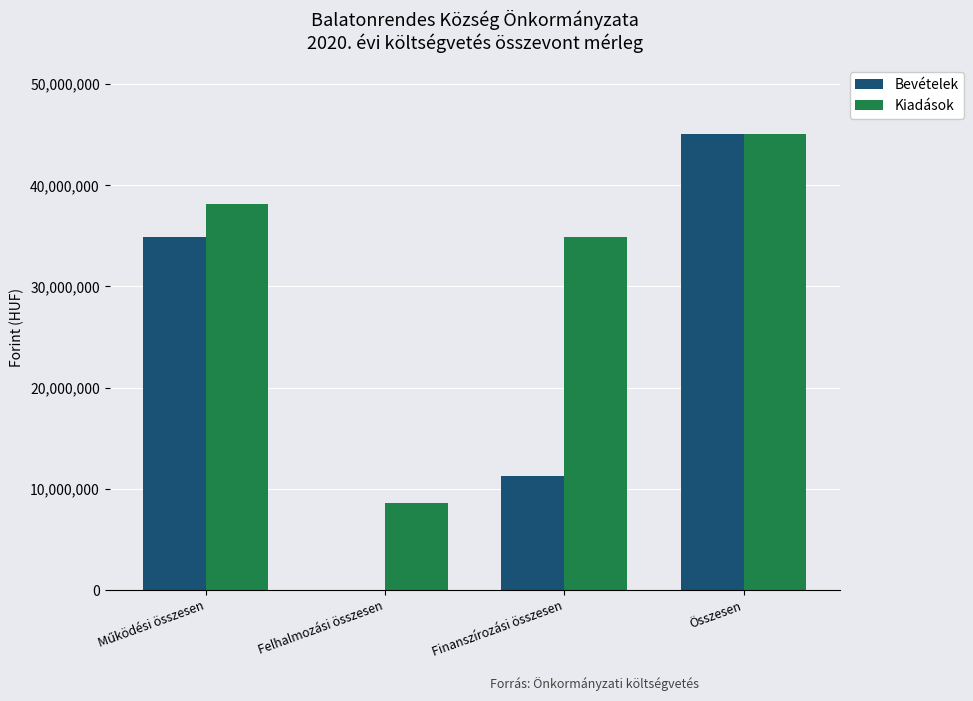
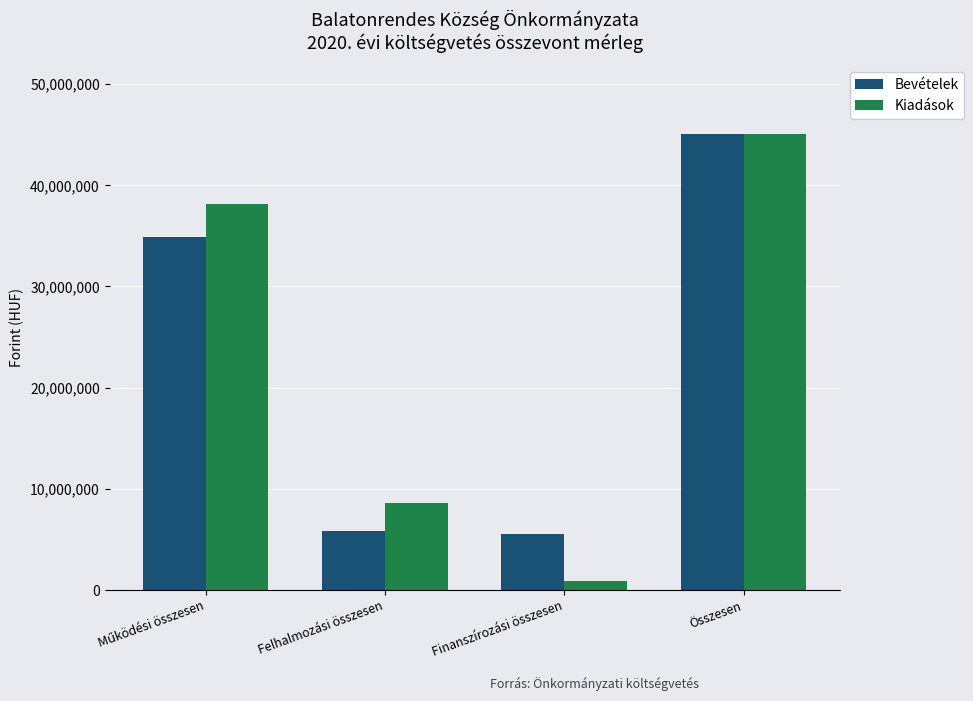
Bevételek, Felhalmozási összesen: 0 -> 5,800,000
Bevételek, Finanszírozási összesen: 11,300,000 -> 5,500,000
Kiadások, Finanszírozási összesen: 34,900,000 -> 900,000
